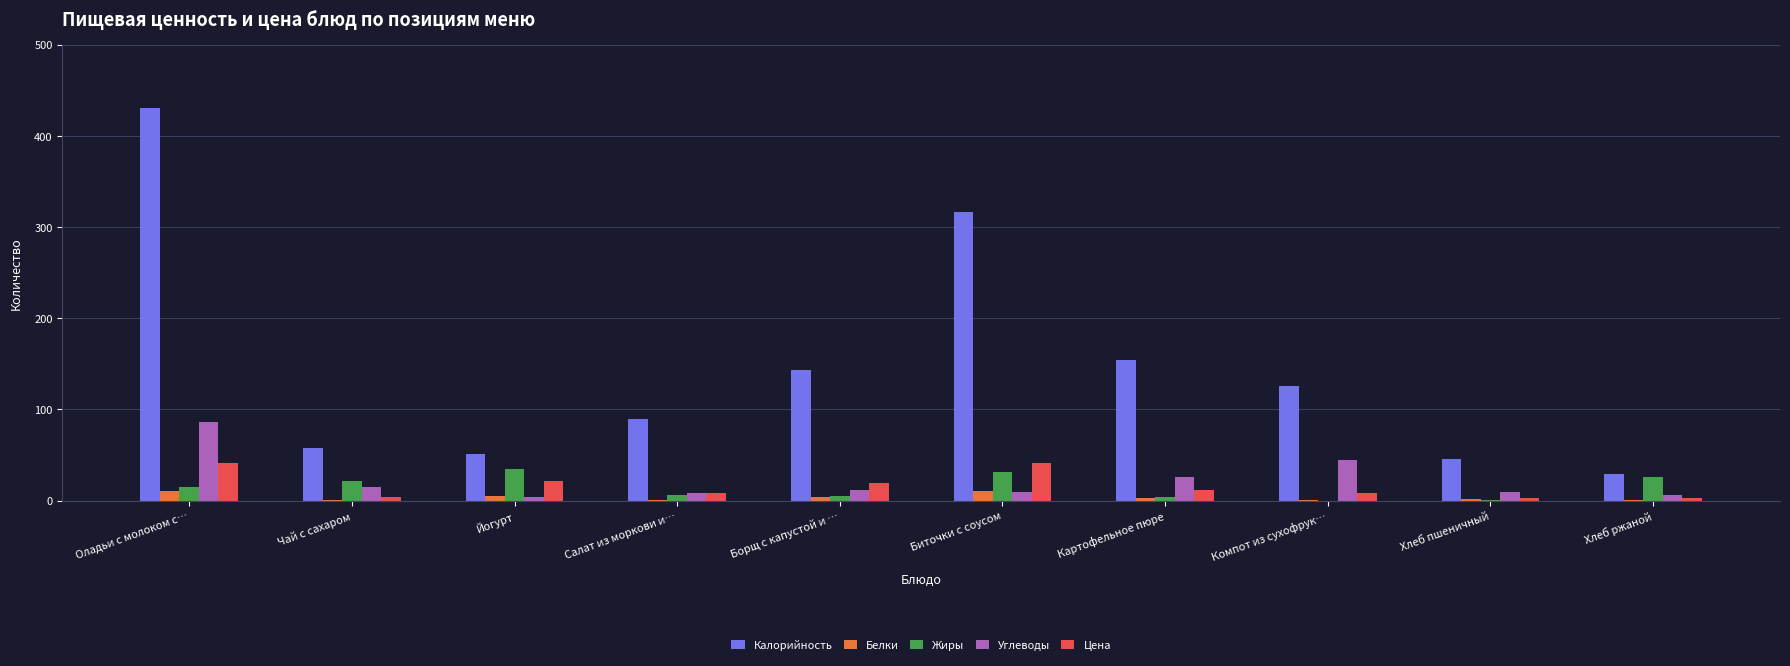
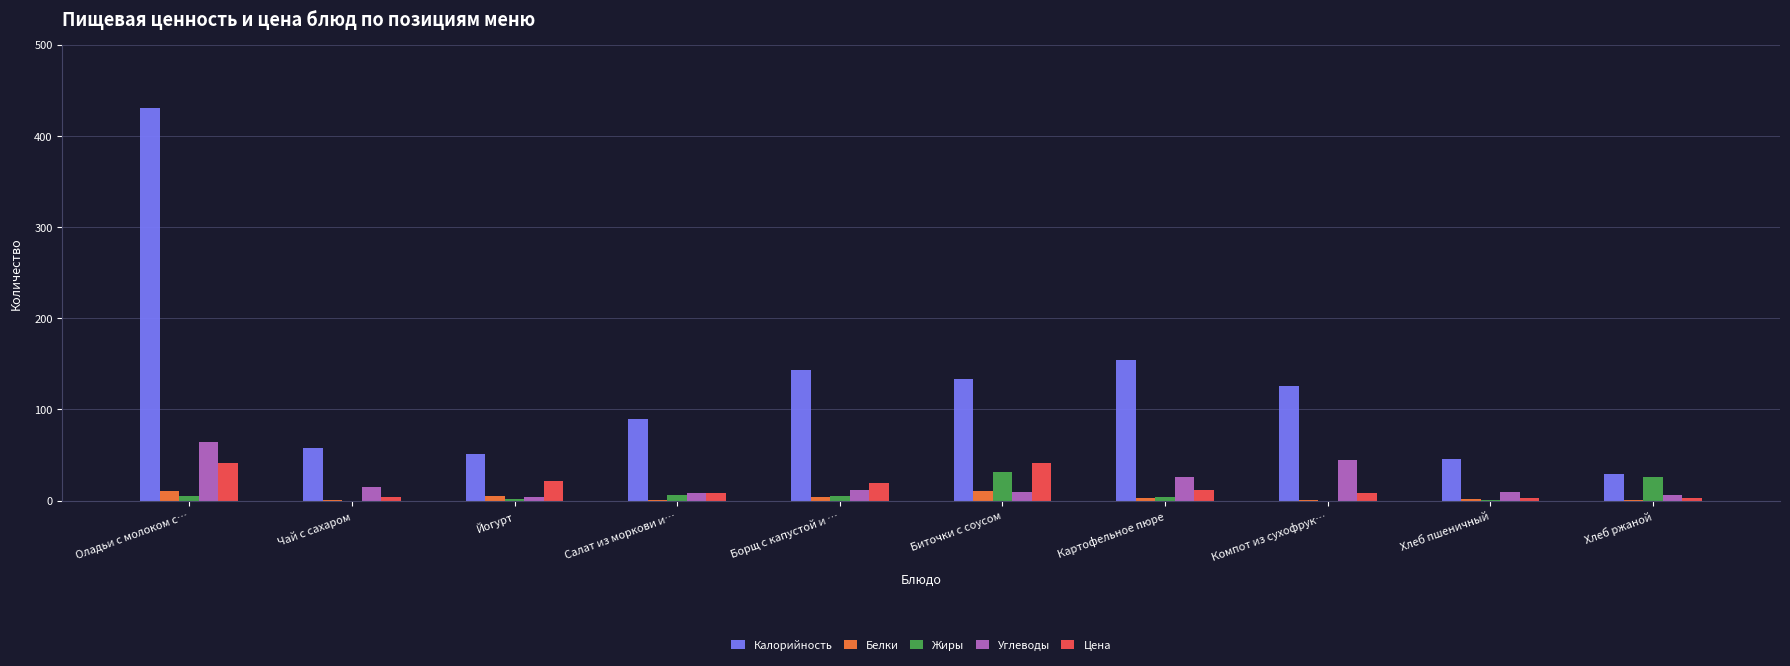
Жиры, Оладьи с молоком с…: 14 -> 6
Углеводы, Оладьи с молоком с…: 90 -> 60
Жиры, Чай с сахаром: 20 -> 0
Жиры, Йогурт: 30 -> 0
Калорийность, Биточки с соусом: 320 -> 130
